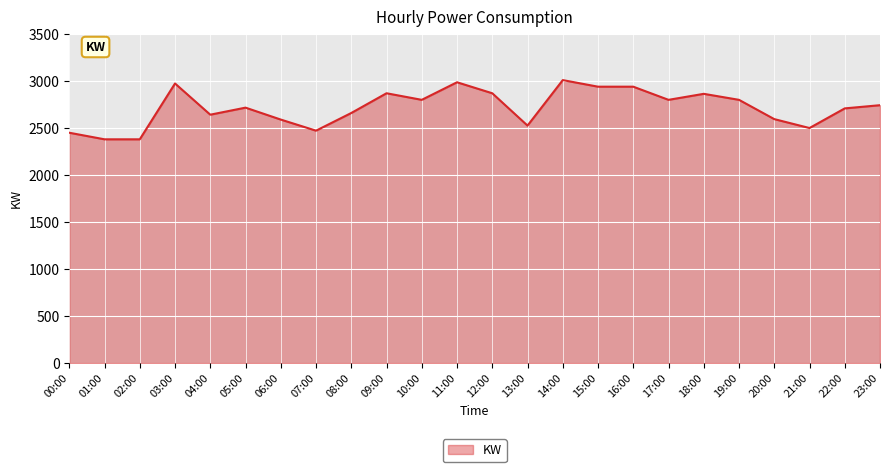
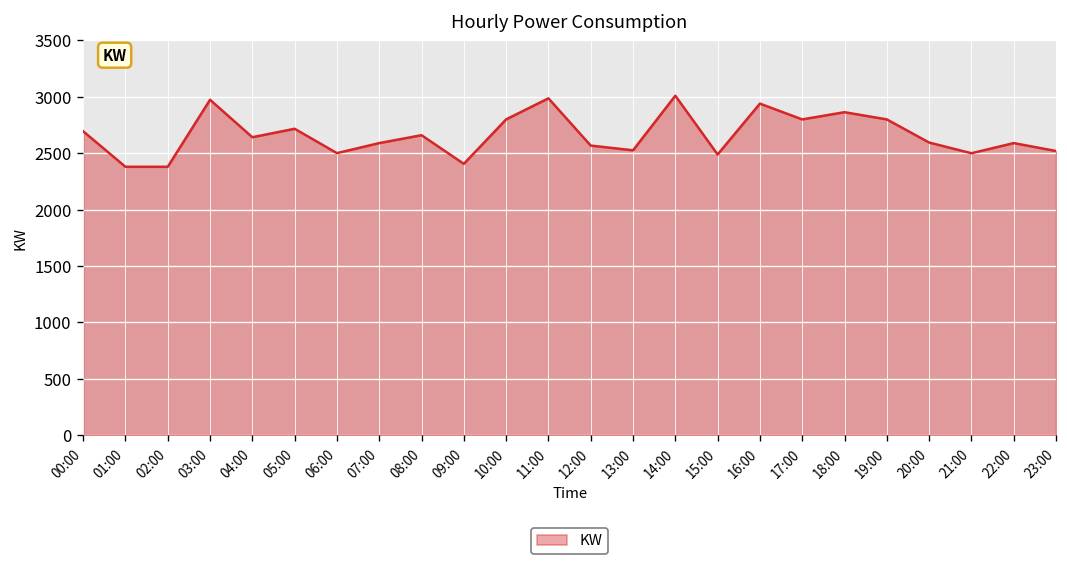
00:00: 2500 -> 2700
06:00: 2600 -> 2500
07:00: 2500 -> 2600
09:00: 2900 -> 2400
12:00: 2900 -> 2600
15:00: 2900 -> 2500
22:00: 2700 -> 2600
23:00: 2700 -> 2500
